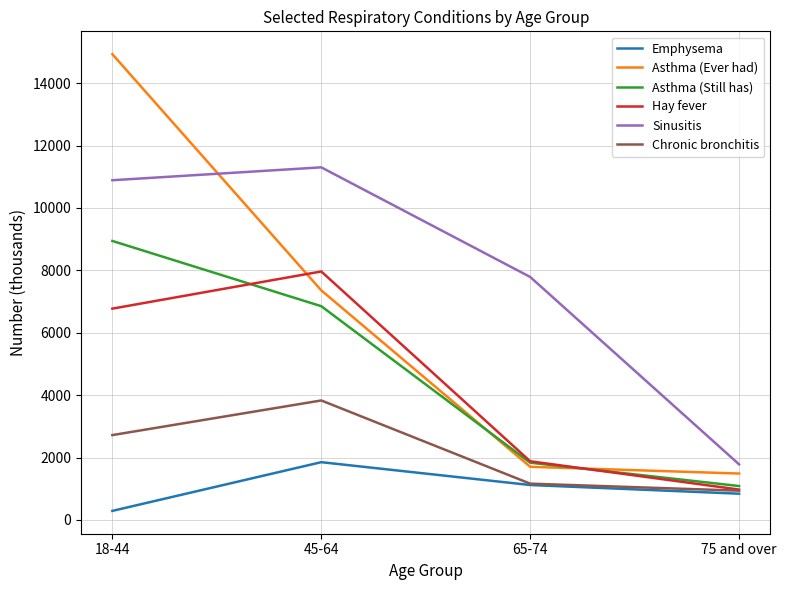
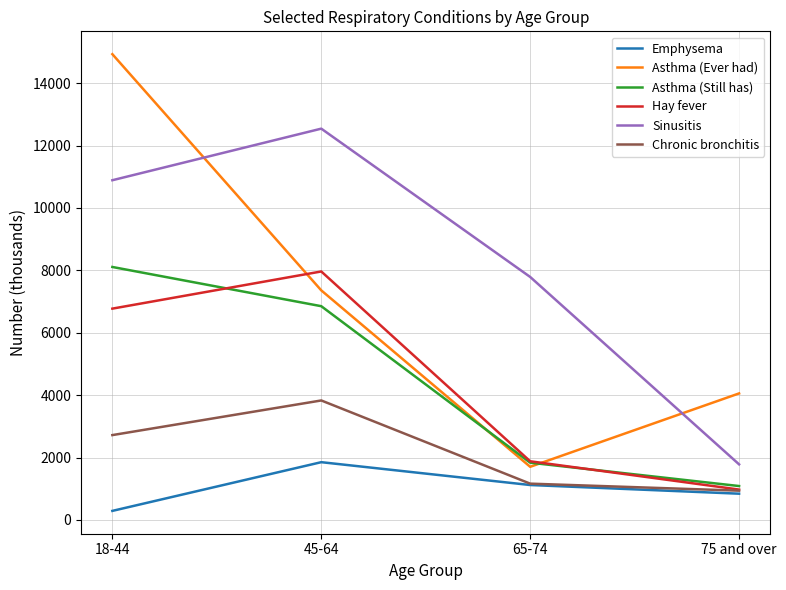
Asthma (Still has), 18-44: 8900 -> 8100
Sinusitis, 45-64: 11300 -> 12500
Asthma (Ever had), 75 and over: 1500 -> 4100
